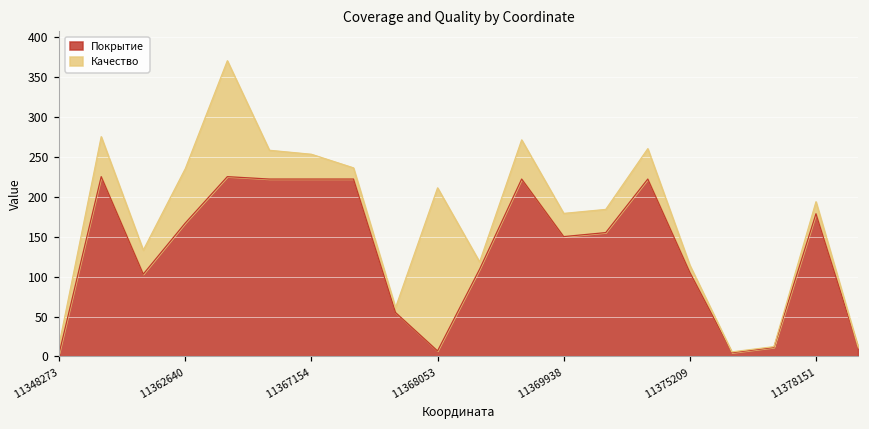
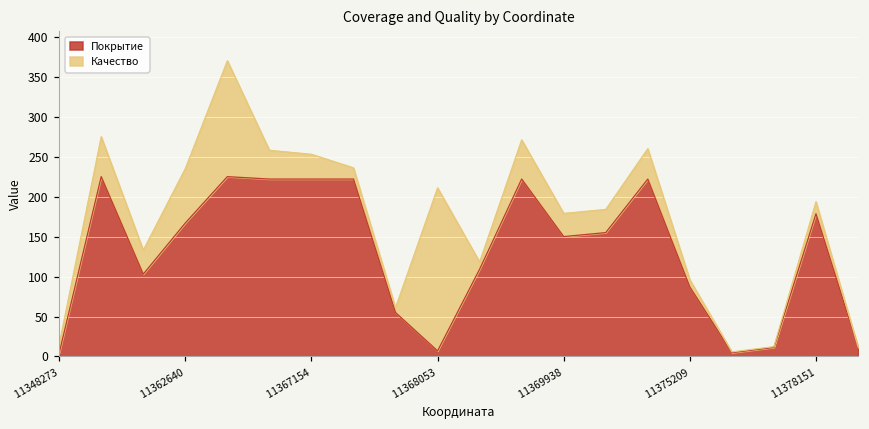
Покрытие, 11375209: 110 -> 90
